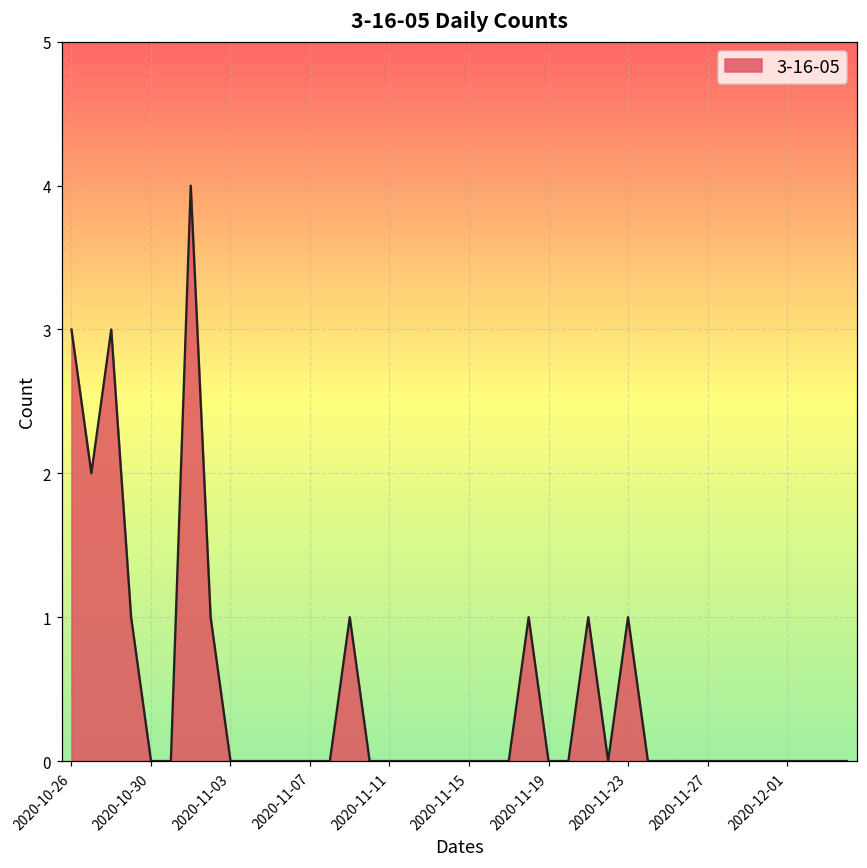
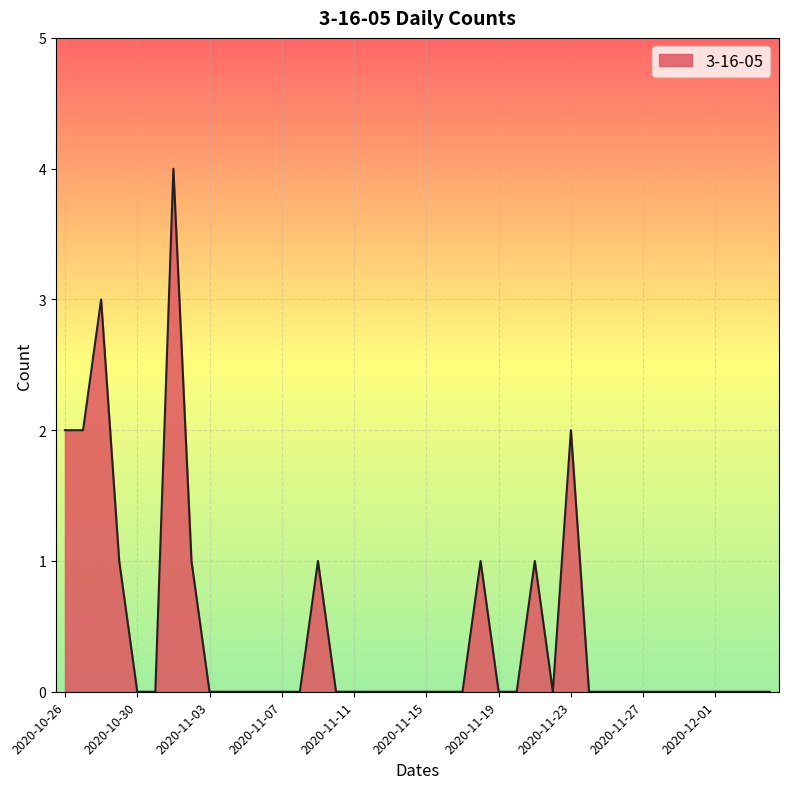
2020-10-26: 3 -> 2
2020-11-23: 1 -> 2
